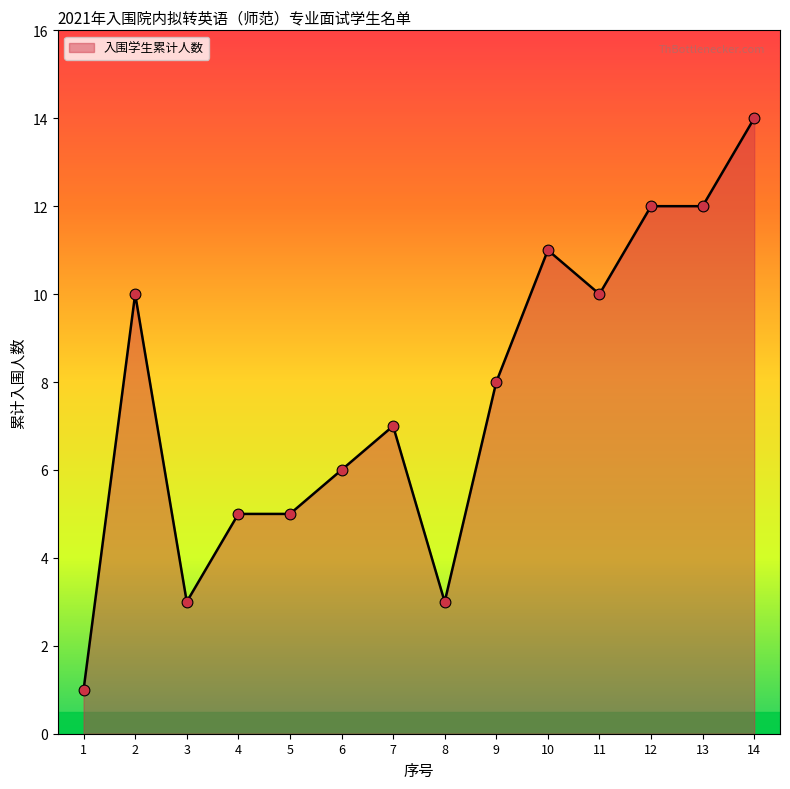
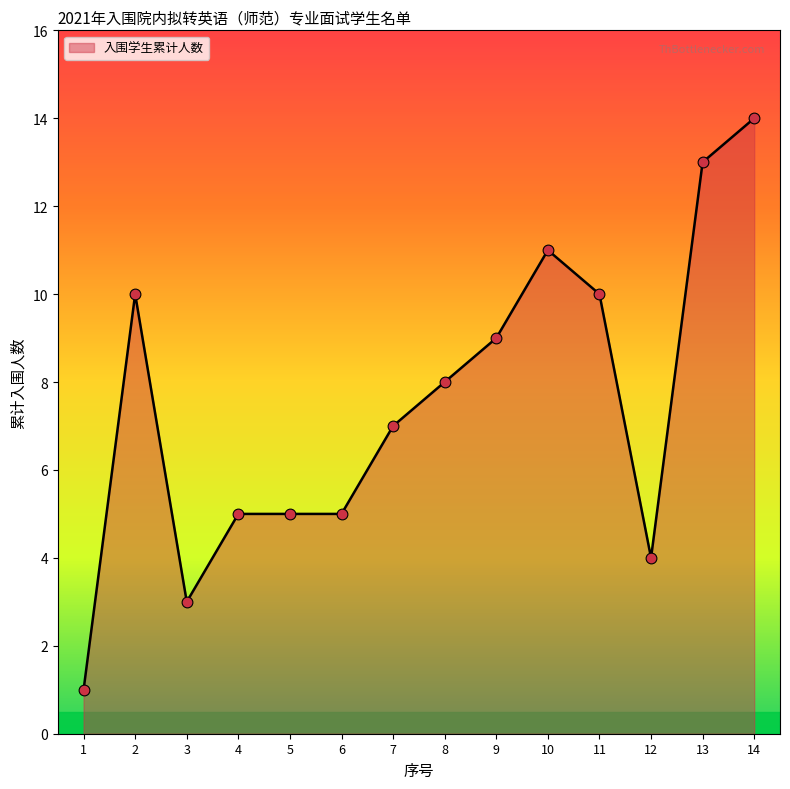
6: 6 -> 5
8: 3 -> 8
9: 8 -> 9
12: 12 -> 4
13: 12 -> 13
